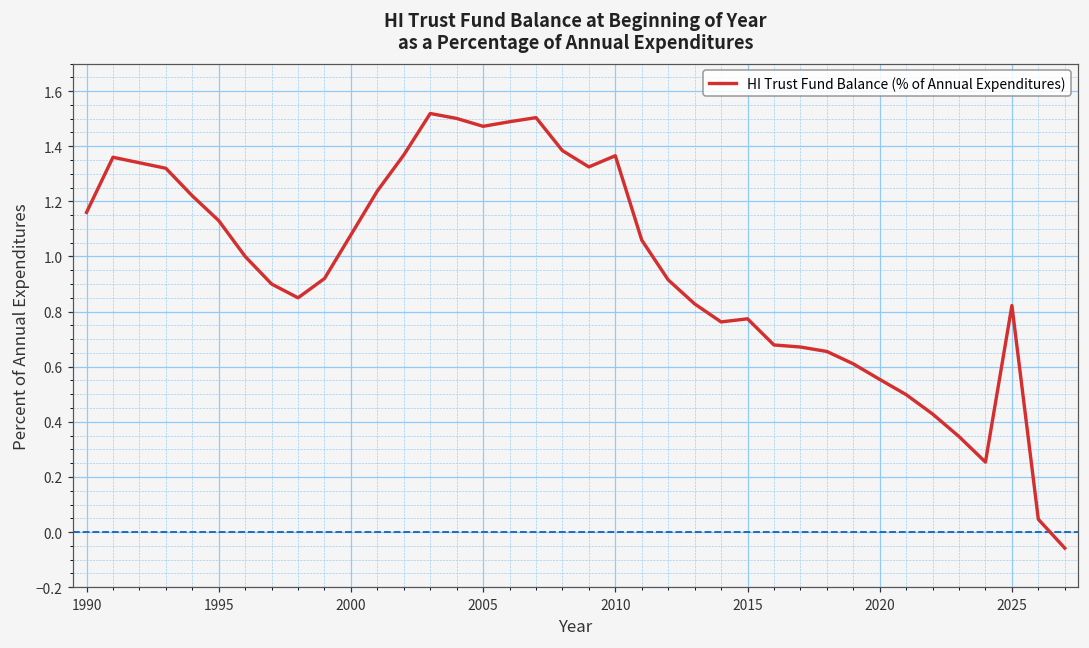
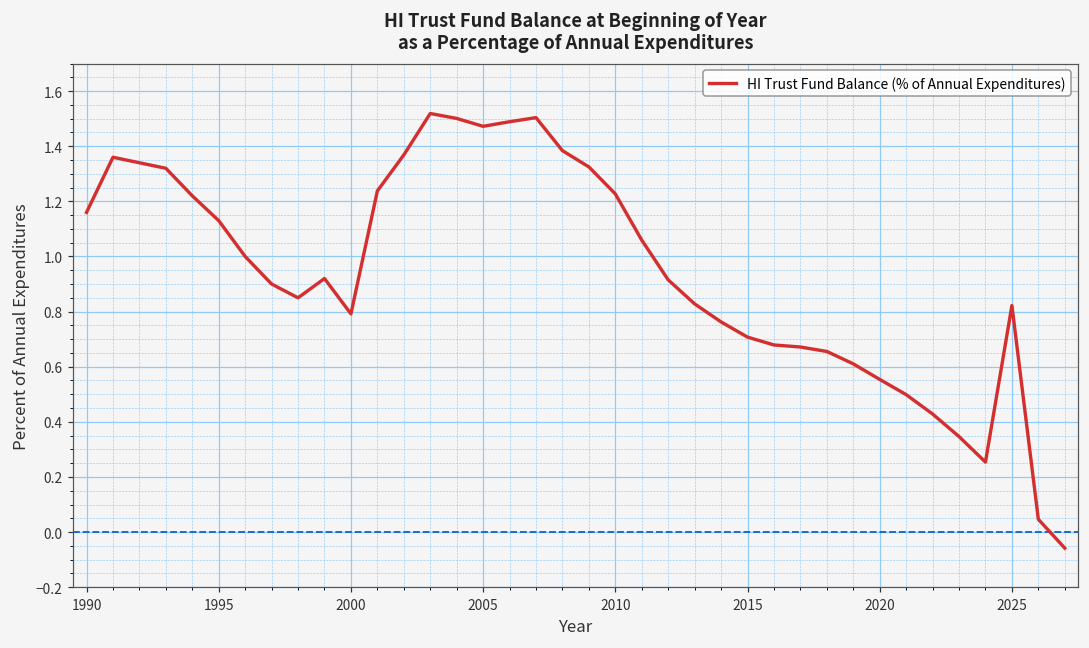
2000: 1.08 -> 0.79
2010: 1.37 -> 1.23
2015: 0.77 -> 0.71
